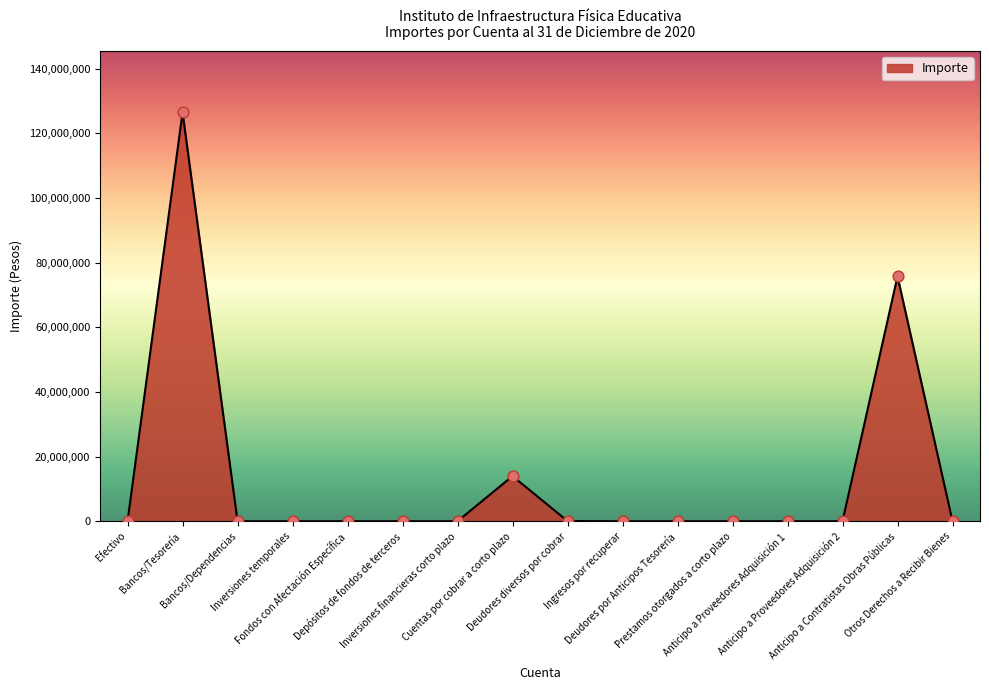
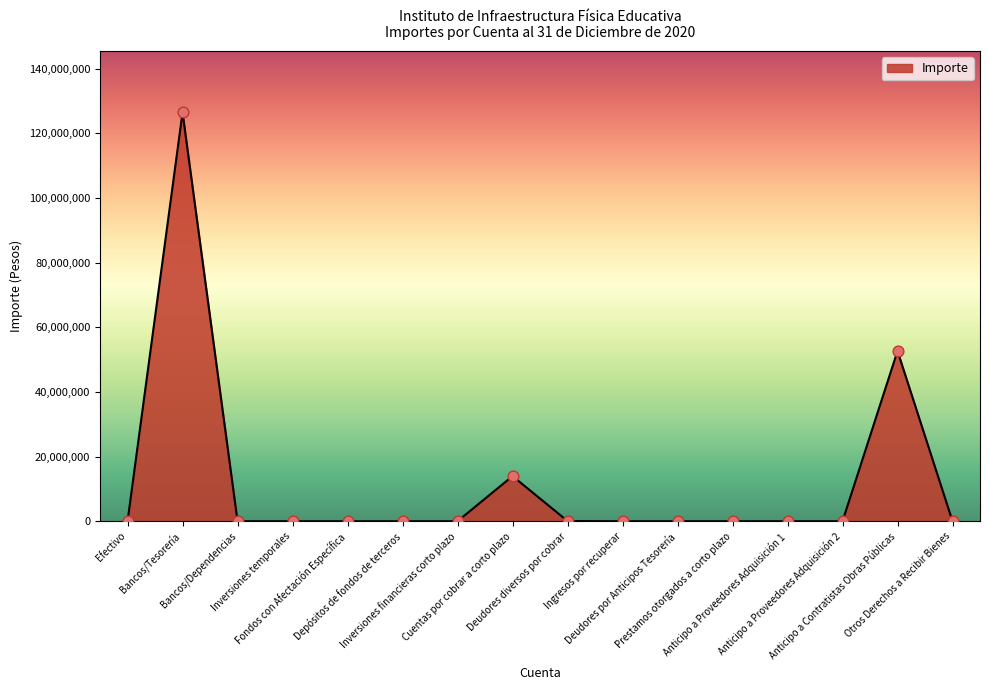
Anticipo a Contratistas Obras Públicas: 76,000,000 -> 53,000,000
